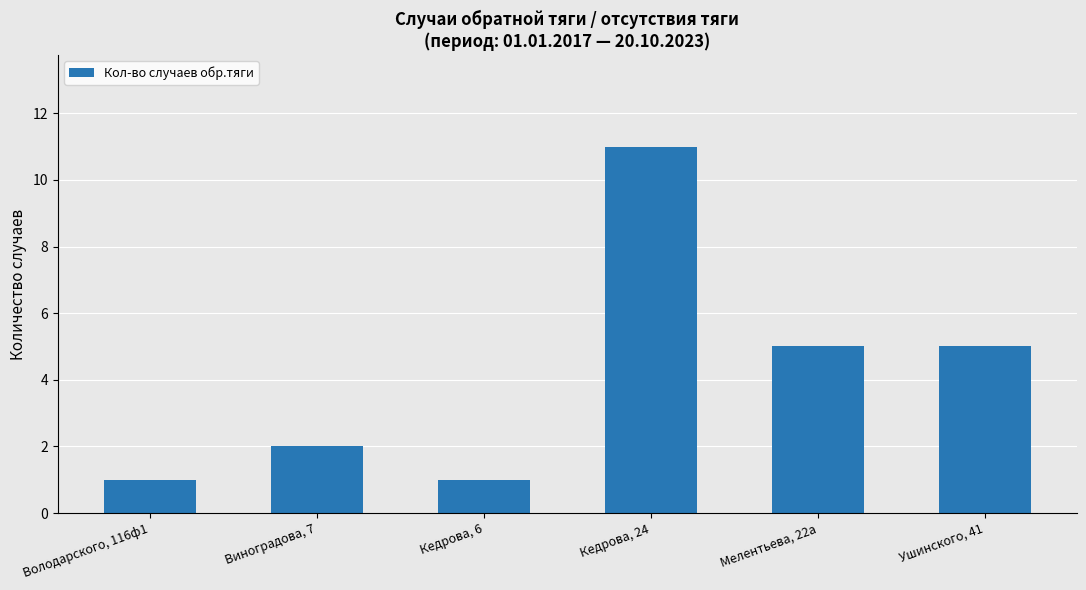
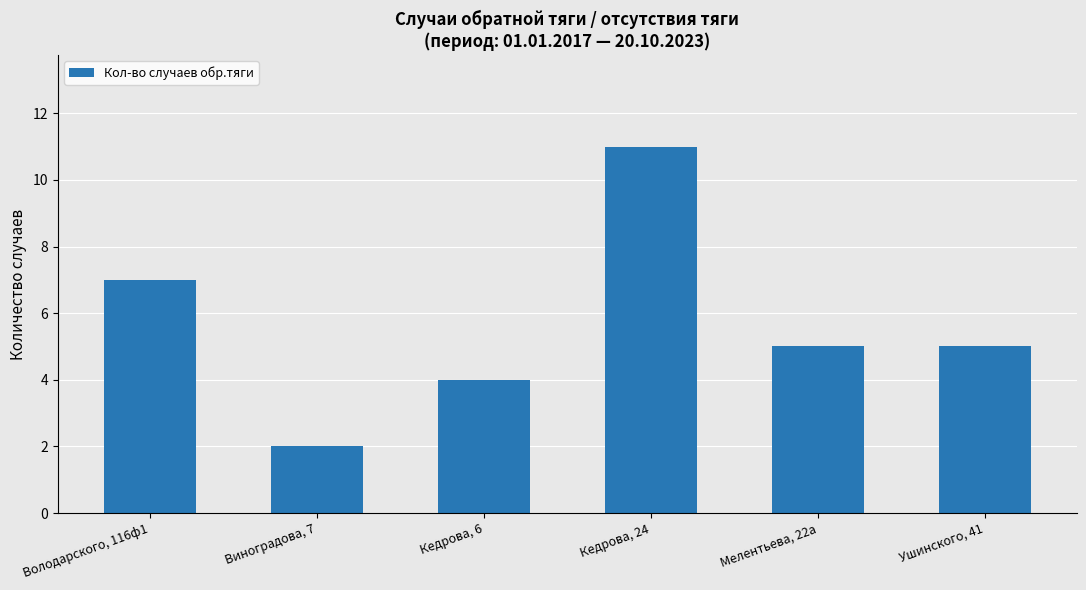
Володарского, 116ф1: 1 -> 7
Кедрова, 6: 1 -> 4
